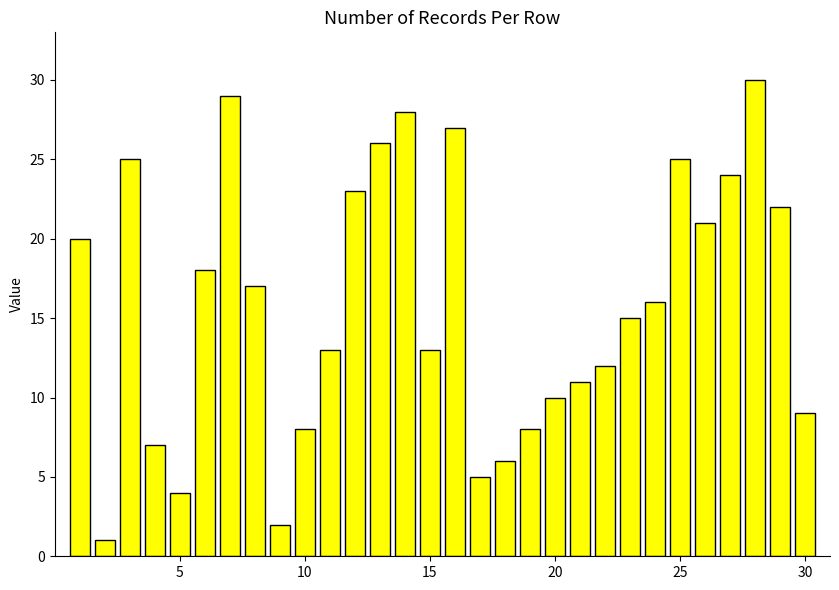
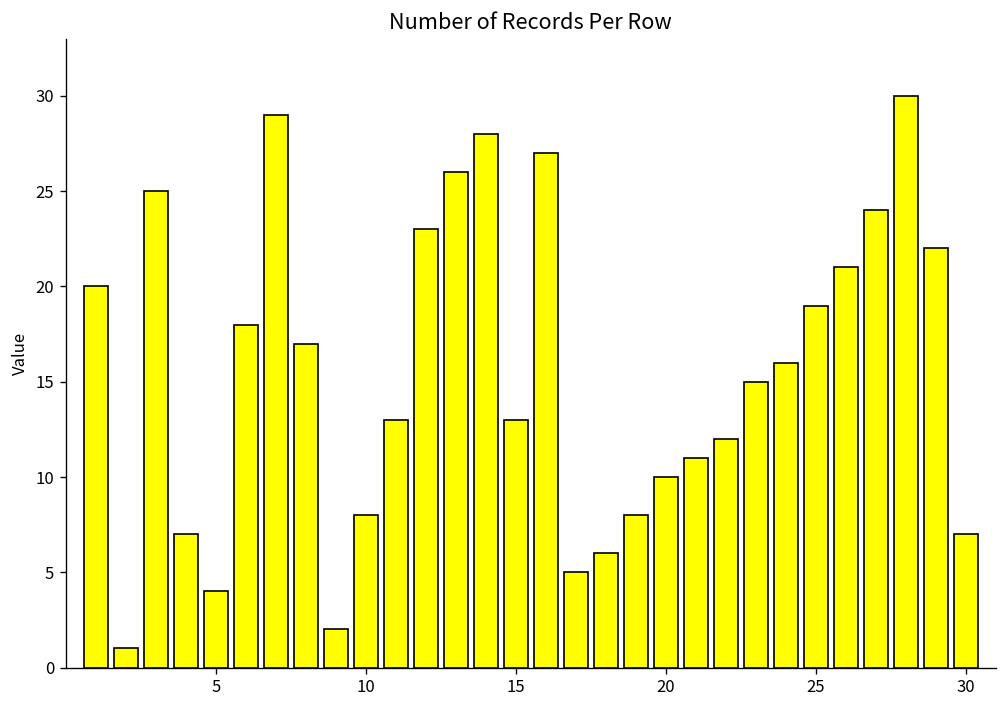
25: 25 -> 19
30: 9 -> 7
